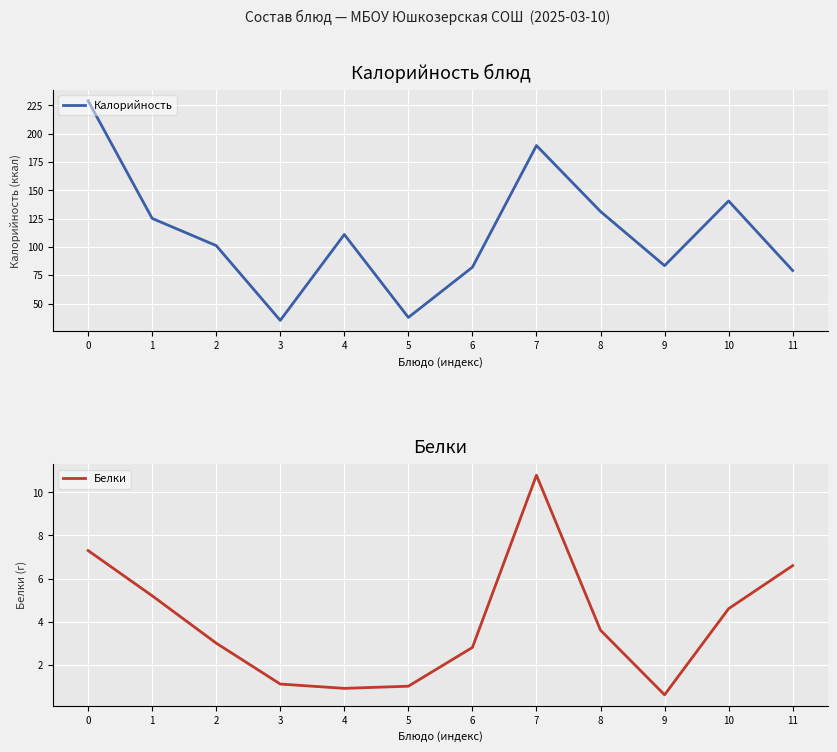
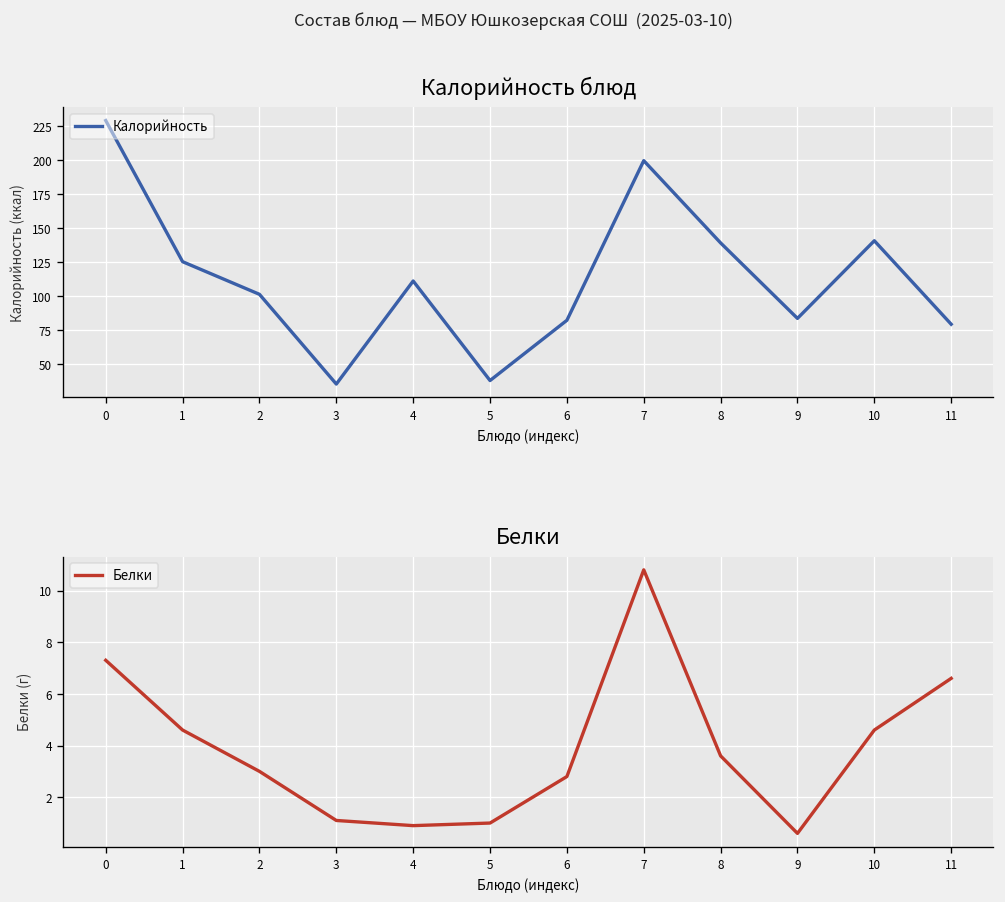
Калорийность блюд, 7: 190 -> 200
Калорийность блюд, 8: 131 -> 139
Белки, 1: 5.2 -> 4.6
